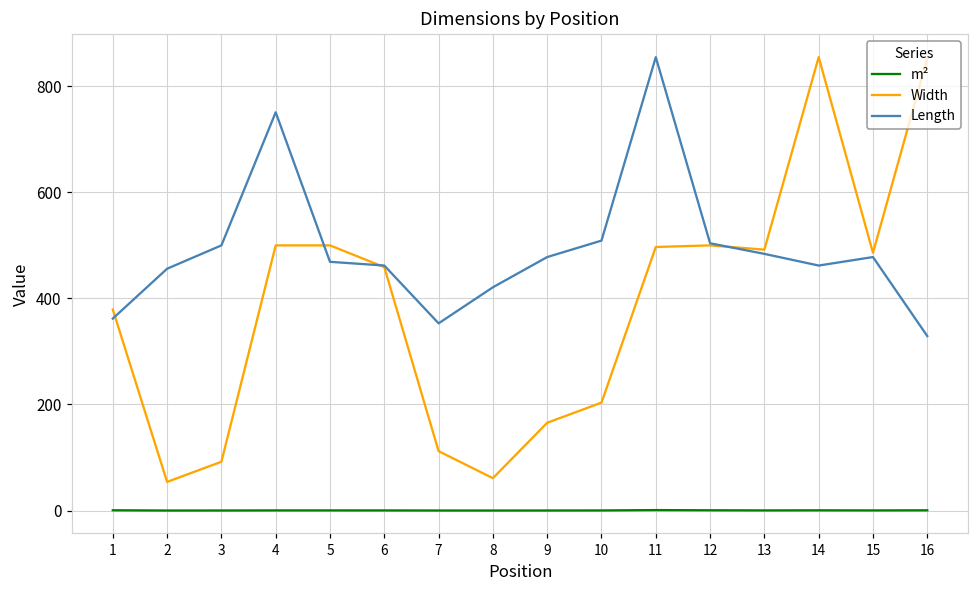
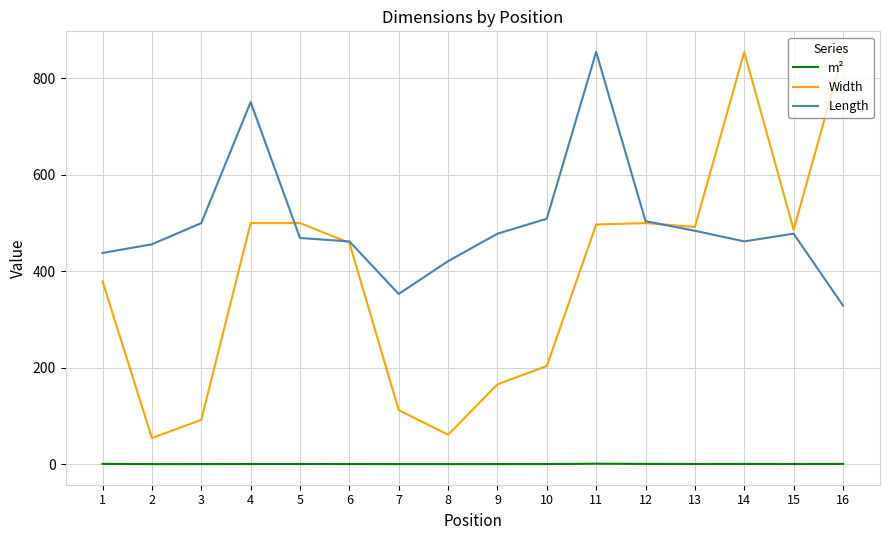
Length, 1: 360 -> 440
